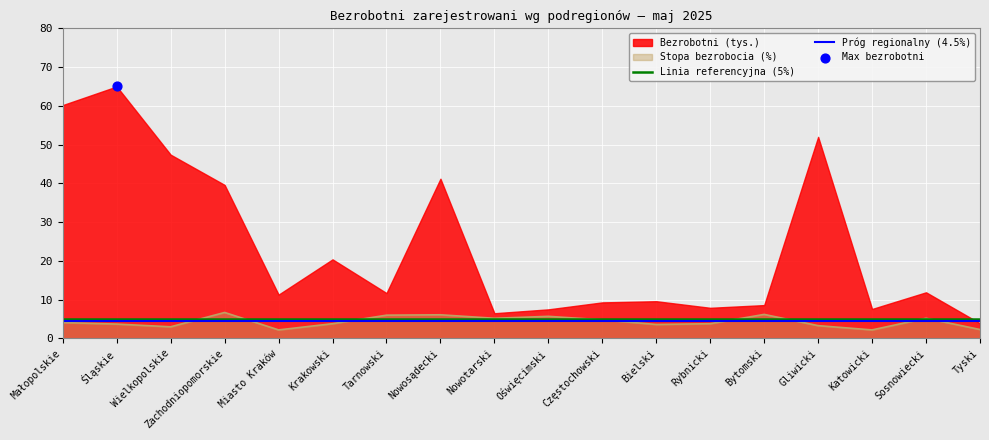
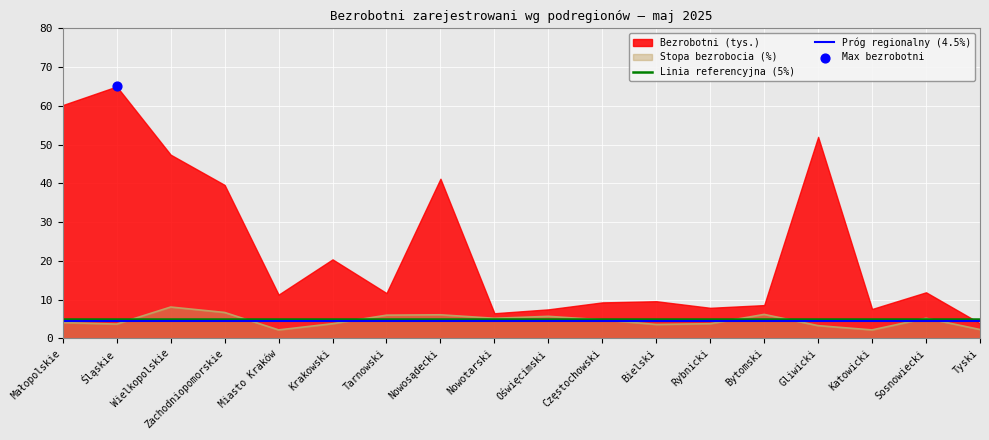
Stopa bezrobocia (%), Wielkopolskie: 3 -> 8
